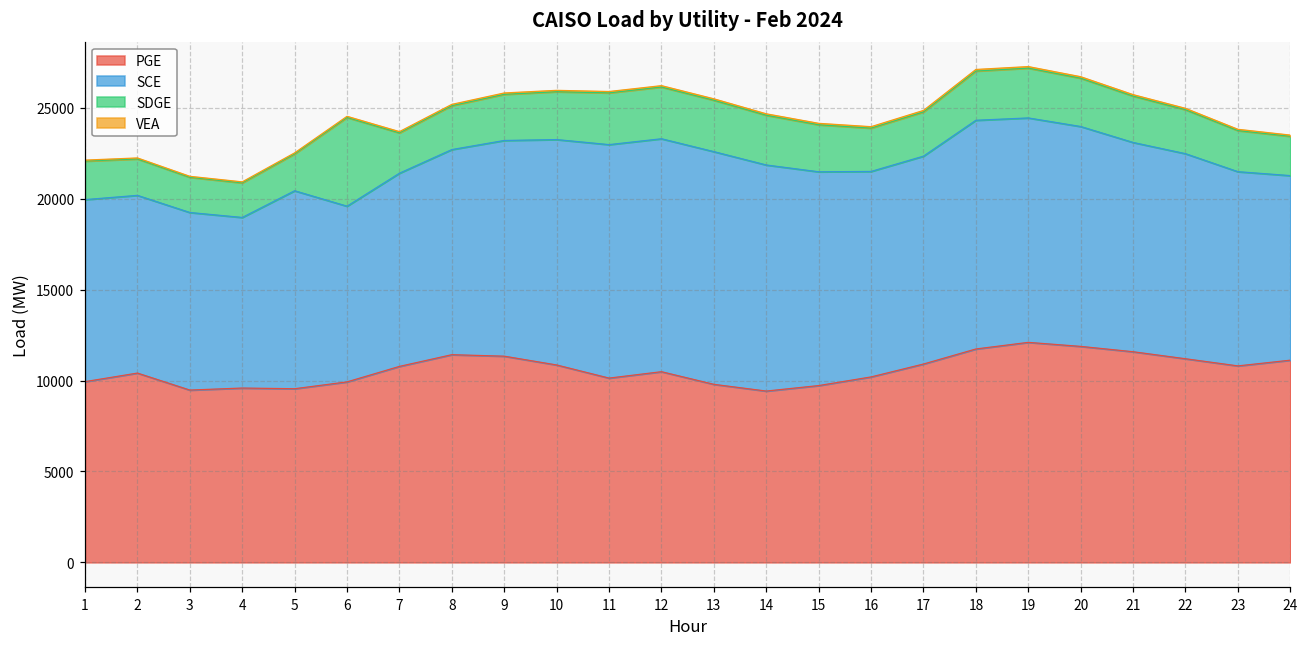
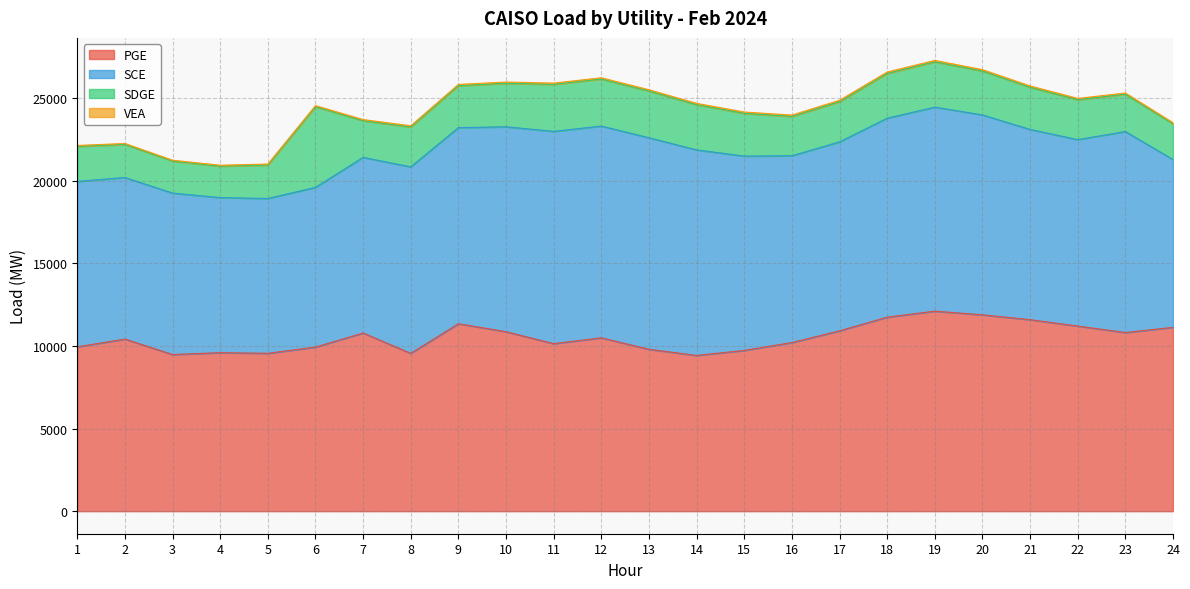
SCE, 5: 10900 -> 9400
PGE, 8: 11400 -> 9500
SCE, 18: 12600 -> 12000
SCE, 23: 10700 -> 12200
